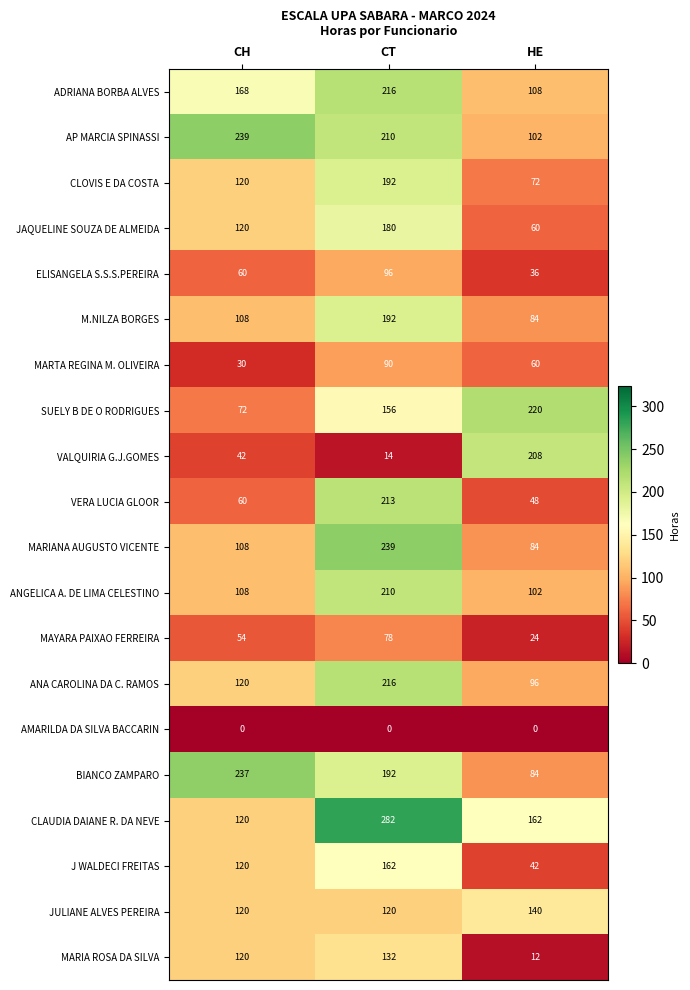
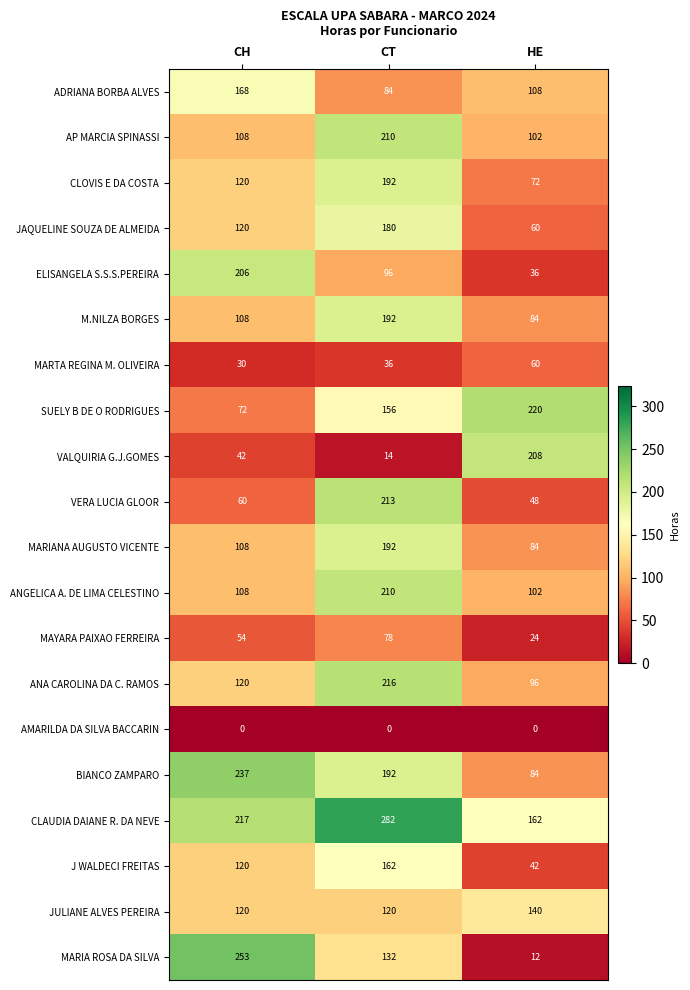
ADRIANA BORBA ALVES, CT: 216 -> 84
AP MARCIA SPINASSI, CH: 239 -> 108
ELISANGELA S.S.S.PEREIRA, CH: 60 -> 206
MARTA REGINA M. OLIVEIRA, CT: 90 -> 36
MARIANA AUGUSTO VICENTE, CT: 239 -> 192
CLAUDIA DAIANE R. DA NEVE, CH: 120 -> 217
MARIA ROSA DA SILVA, CH: 120 -> 253
